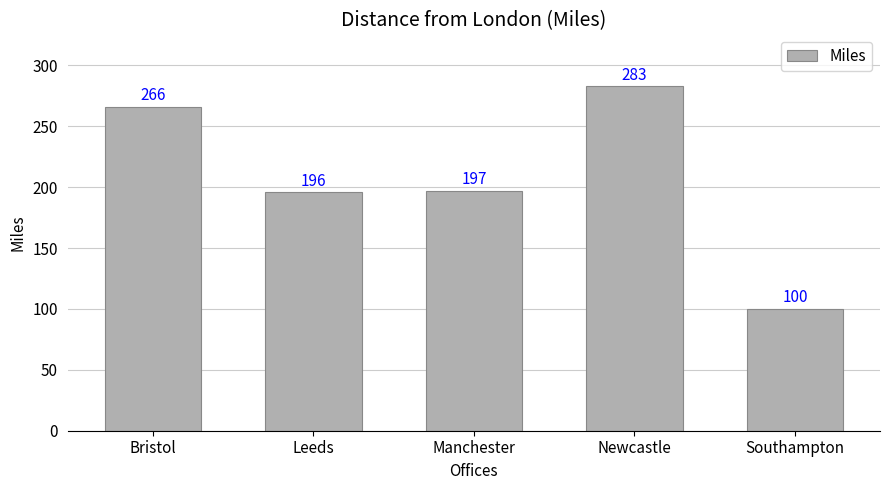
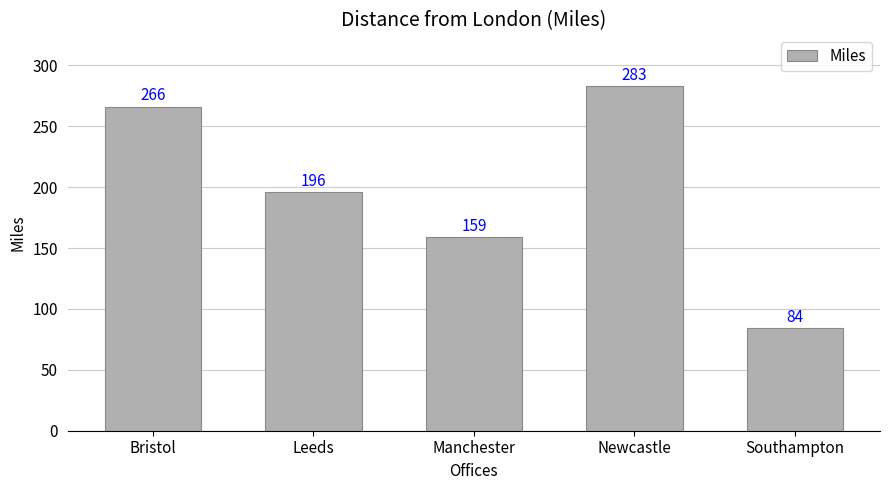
Manchester: 197 -> 159
Southampton: 100 -> 84
